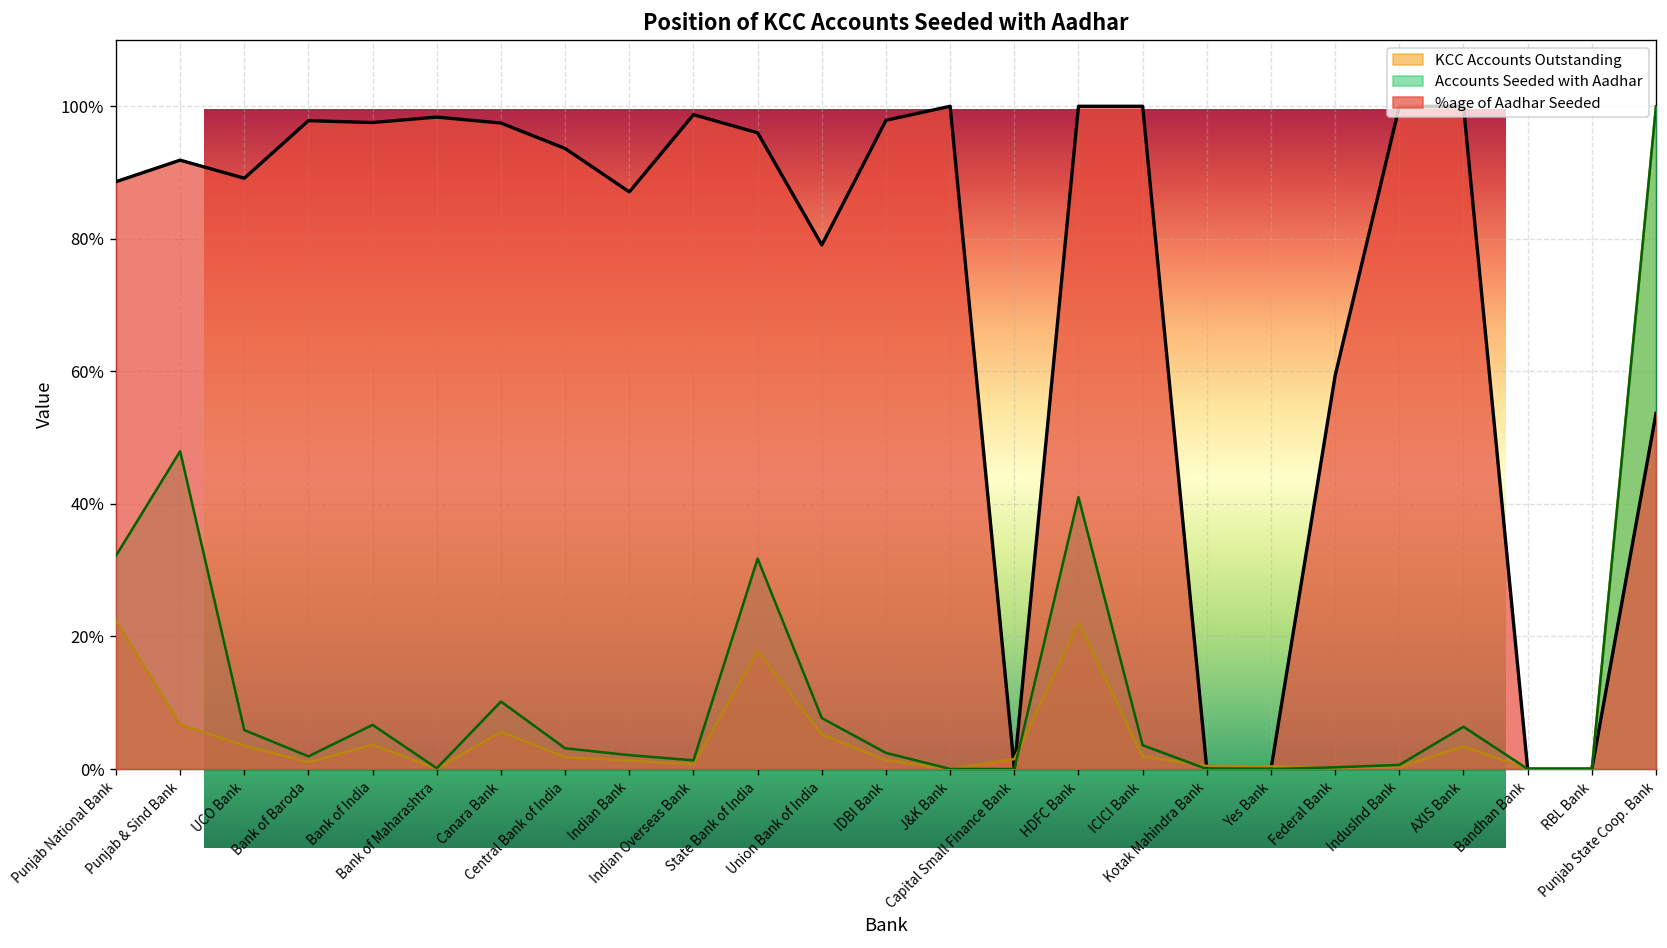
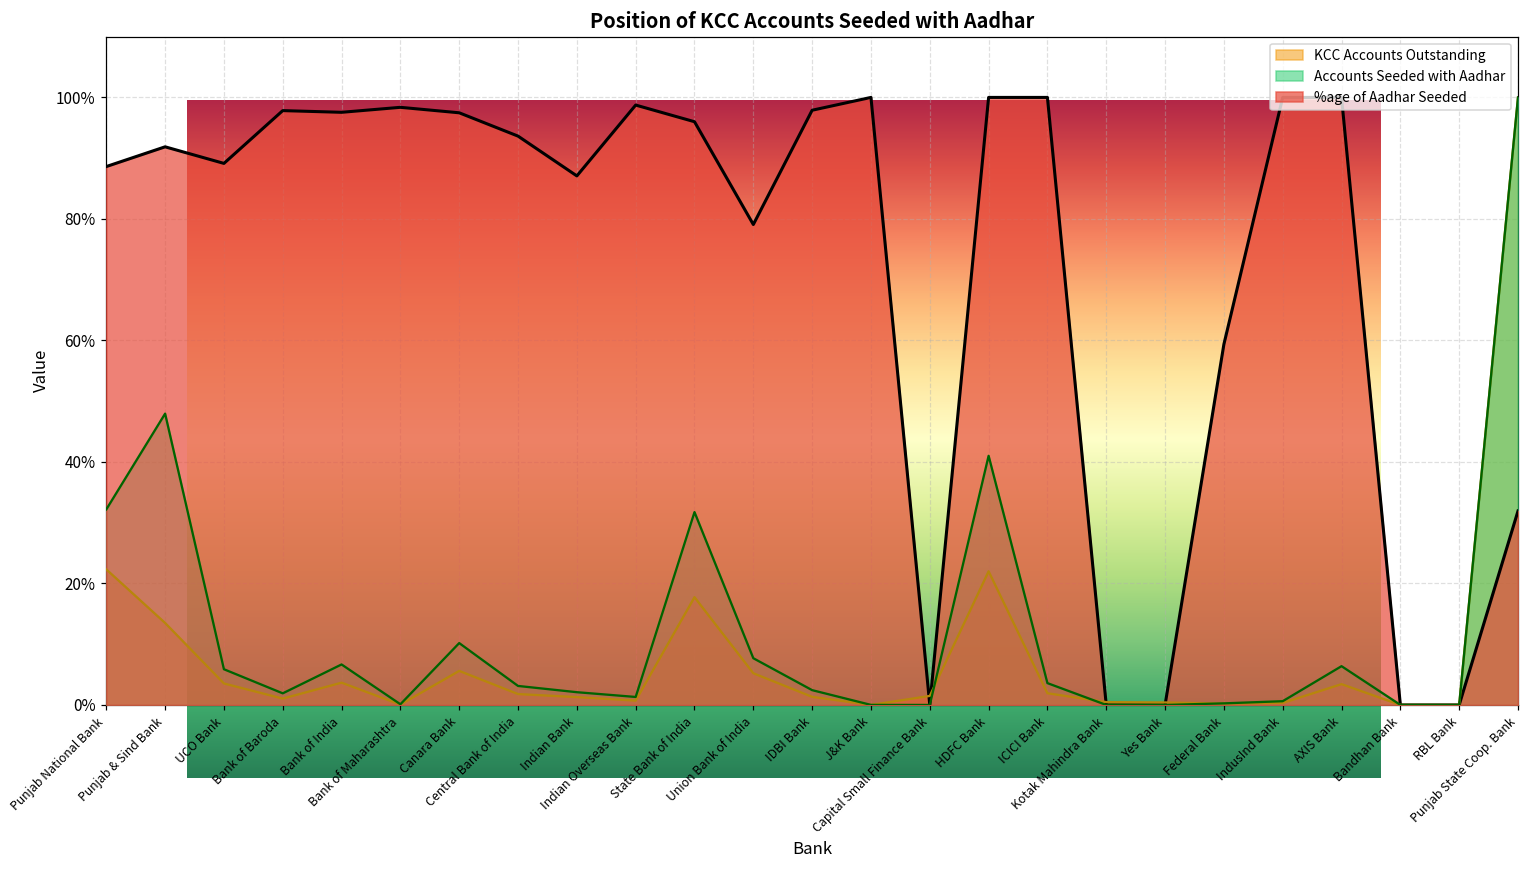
Position of KCC Accounts Seeded with Aadhar, KCC Accounts Outstanding, Punjab & Sind Bank: 7% -> 13%
Position of KCC Accounts Seeded with Aadhar, %age of Aadhar Seeded, Punjab State Coop. Bank: 54% -> 32%
